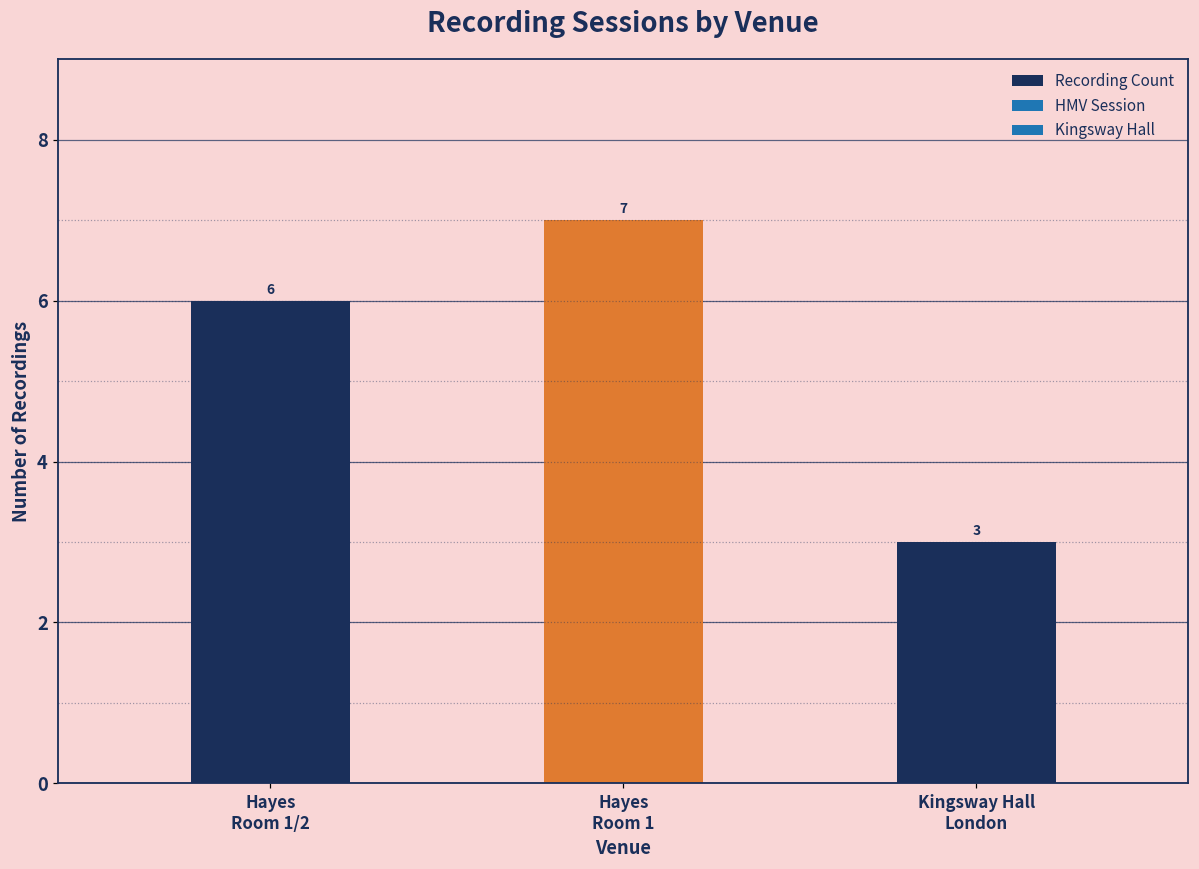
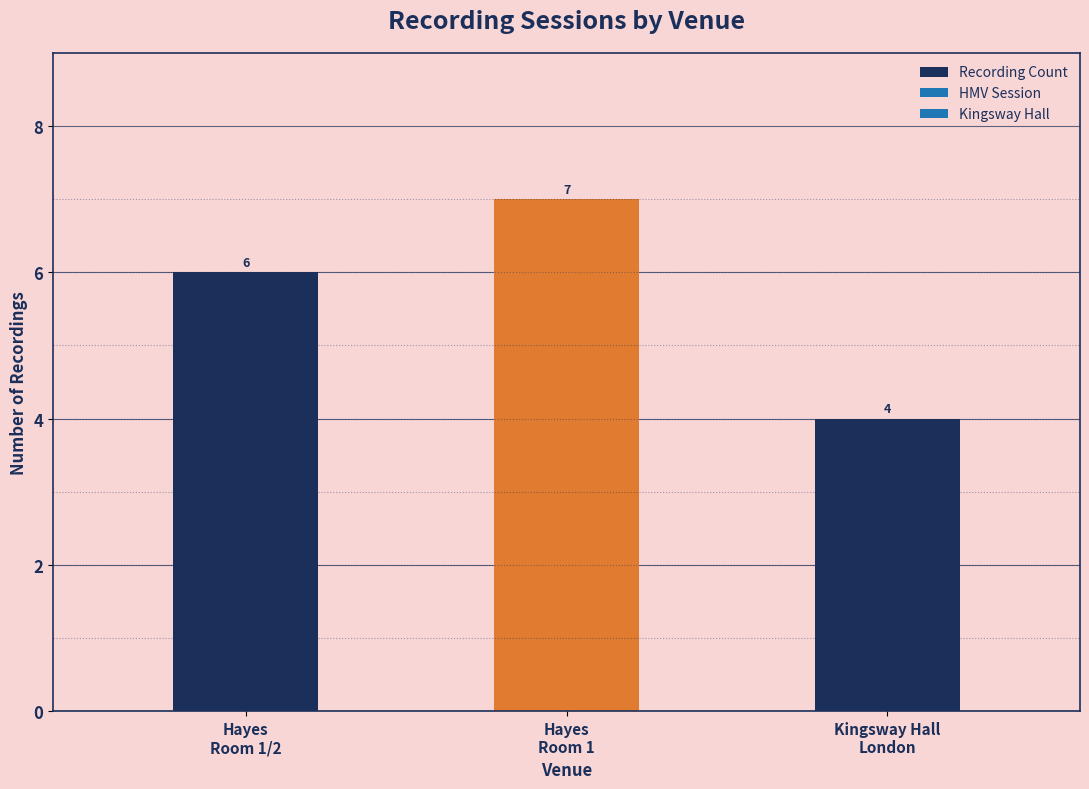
Kingsway Hall London: 3 -> 4
